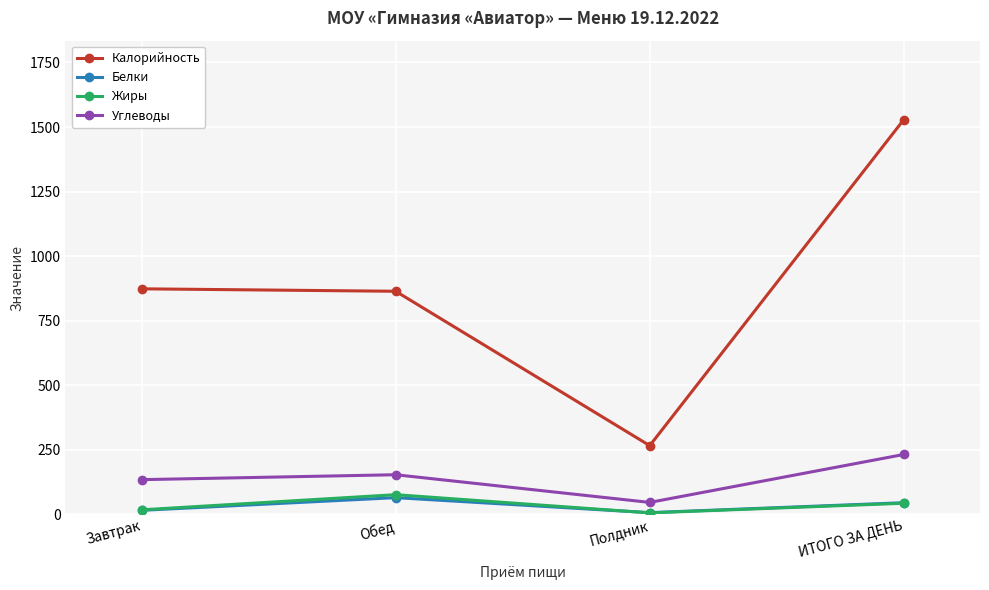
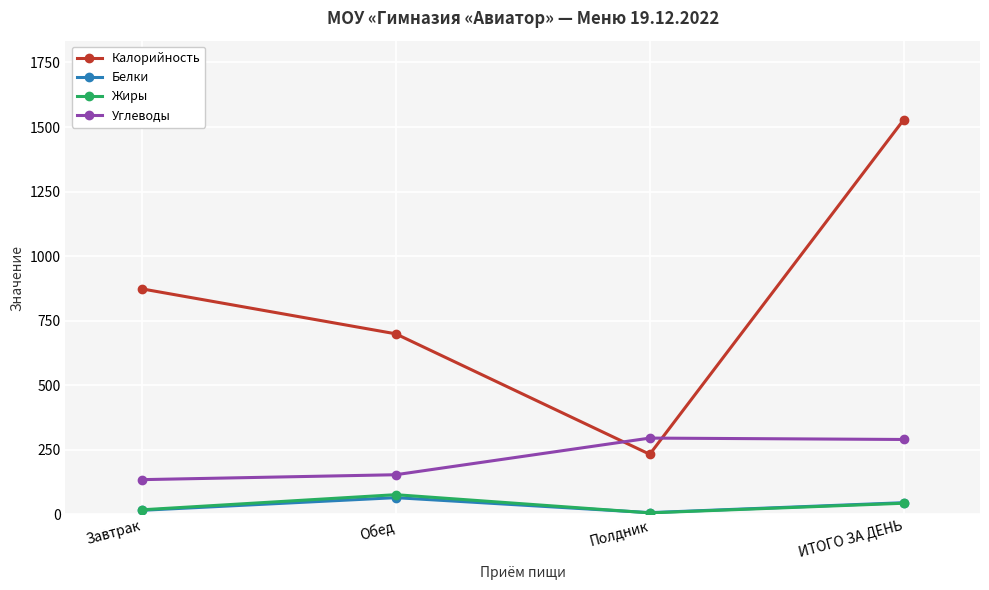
Калорийность, Обед: 860 -> 700
Калорийность, Полдник: 270 -> 230
Углеводы, Полдник: 50 -> 300
Углеводы, ИТОГО ЗА ДЕНЬ: 230 -> 290
